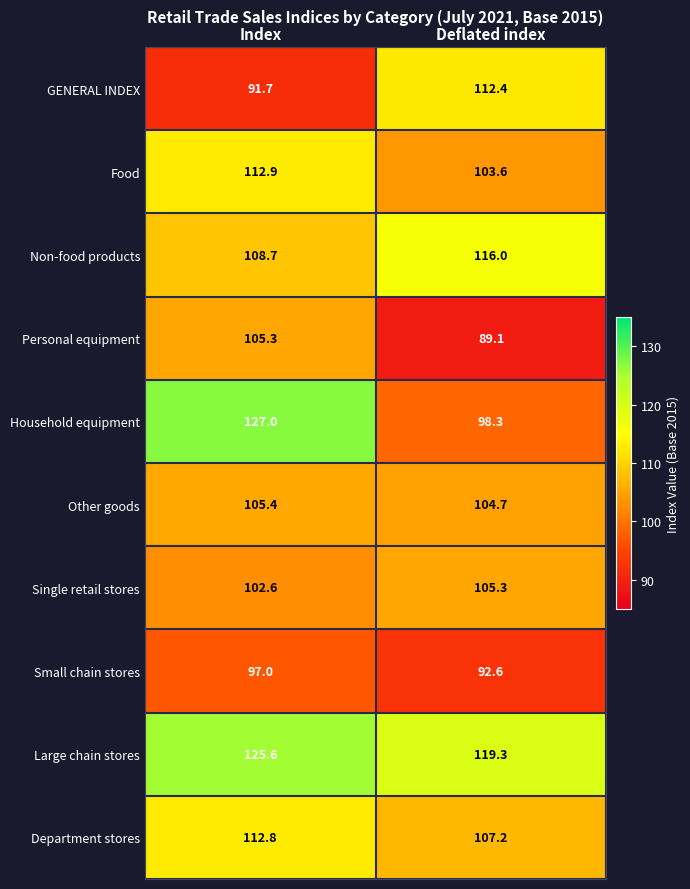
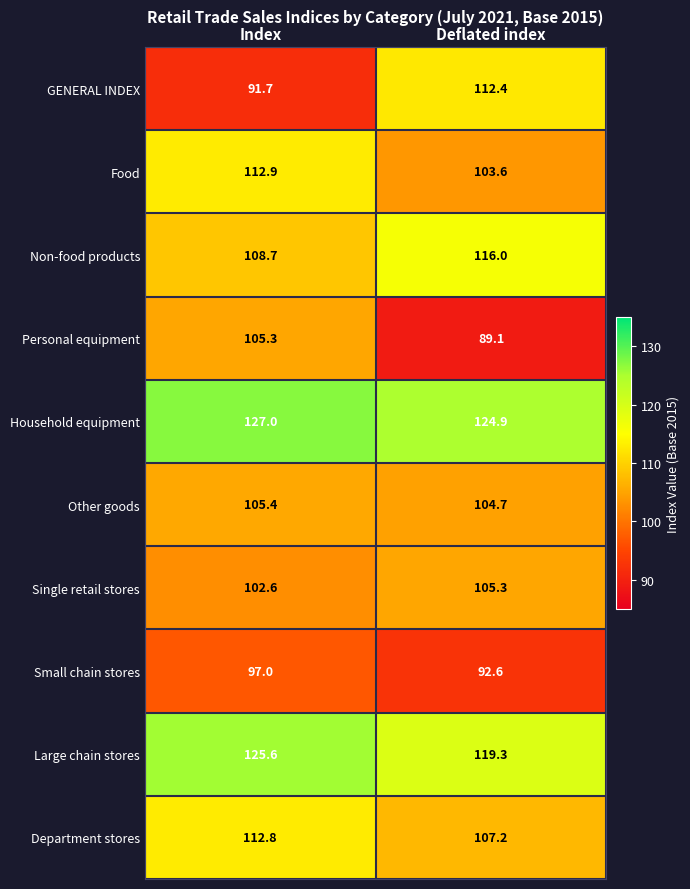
Household equipment, Deflated index: 98.3 -> 124.9
